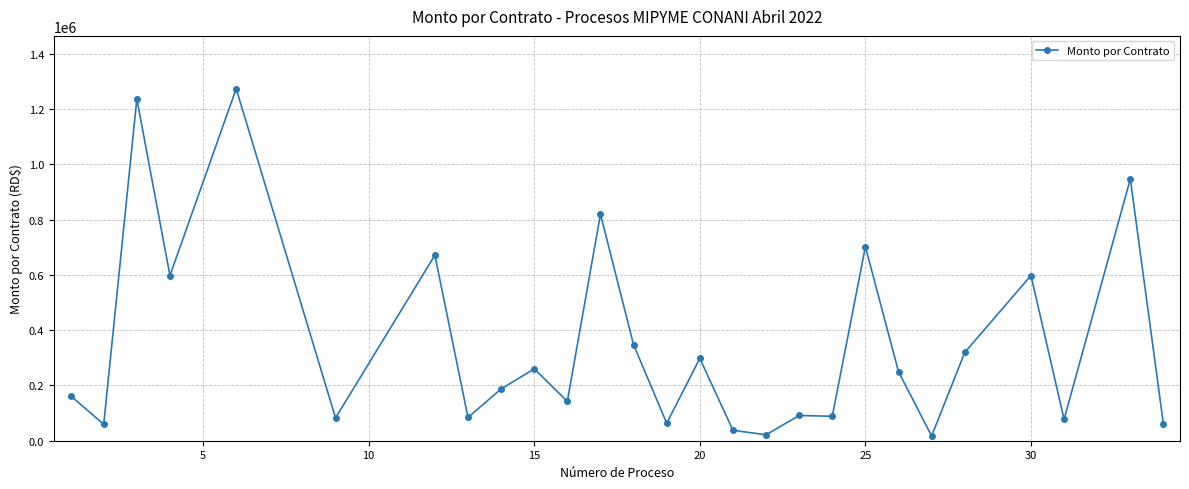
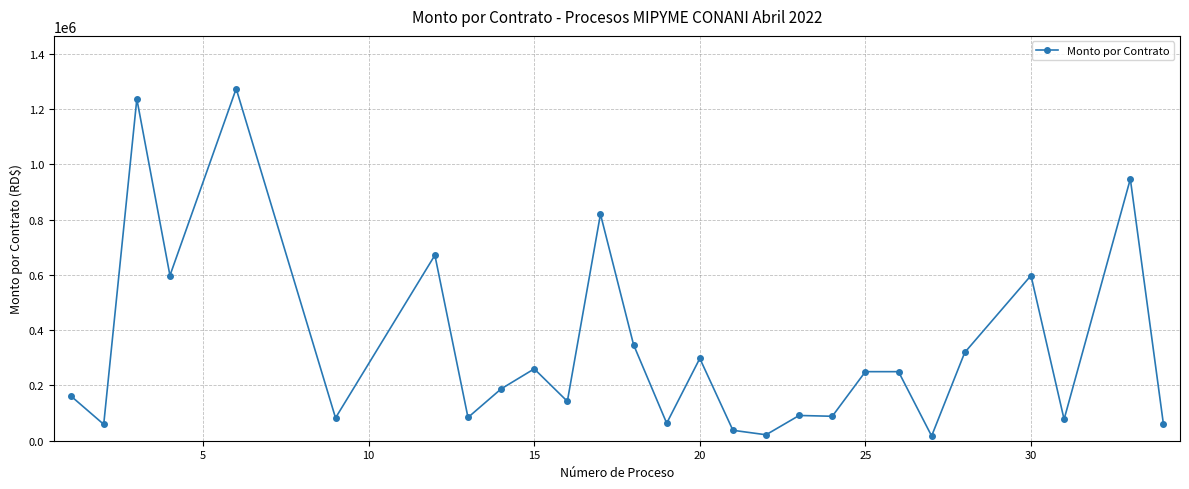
25: 700000 -> 250000
